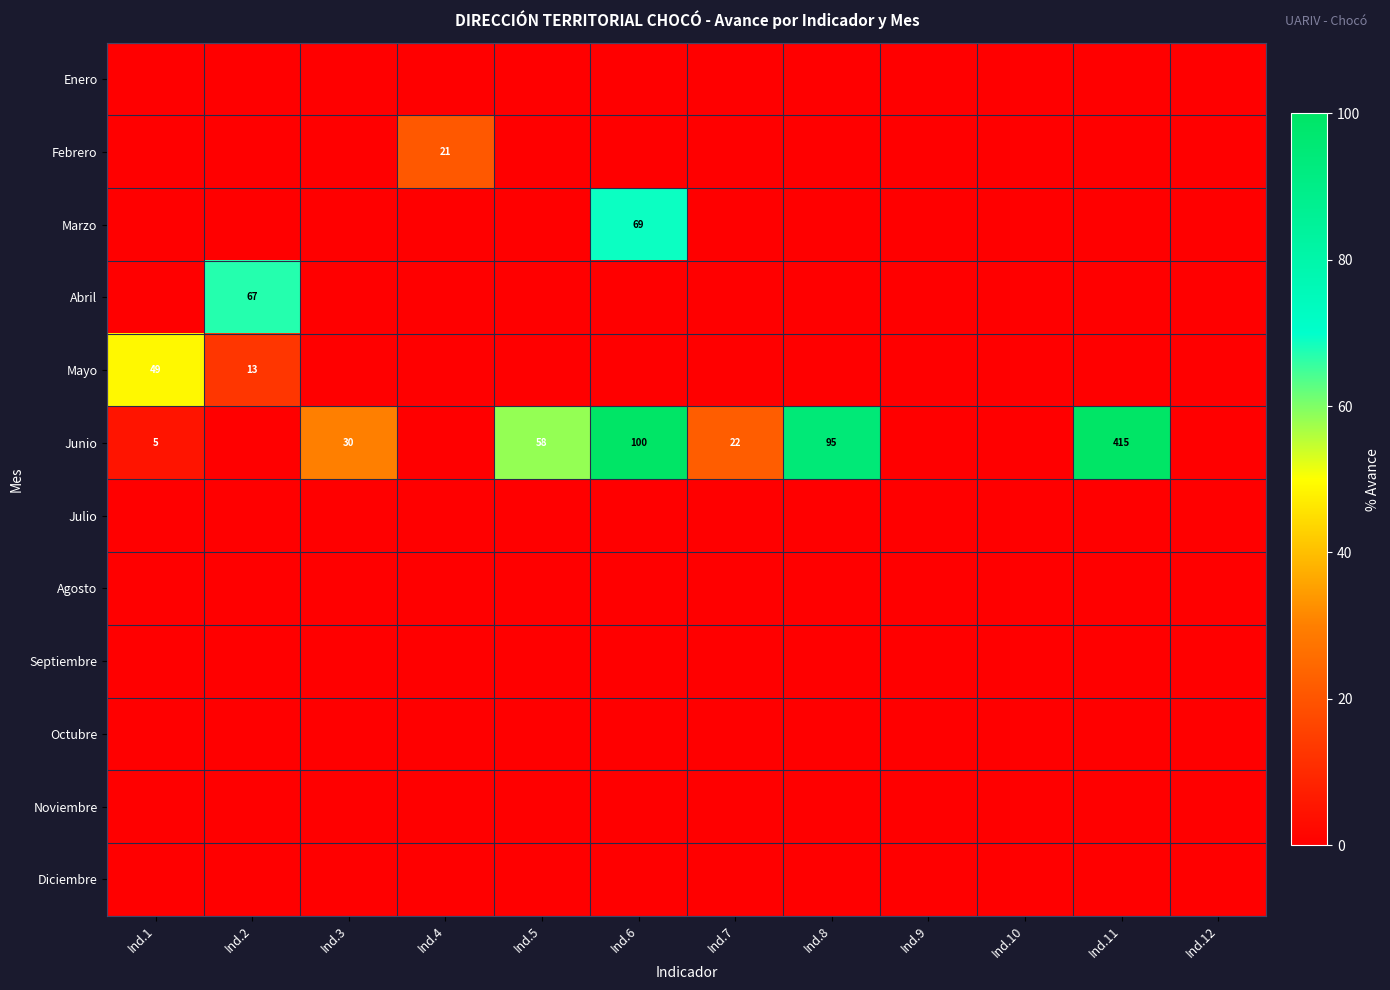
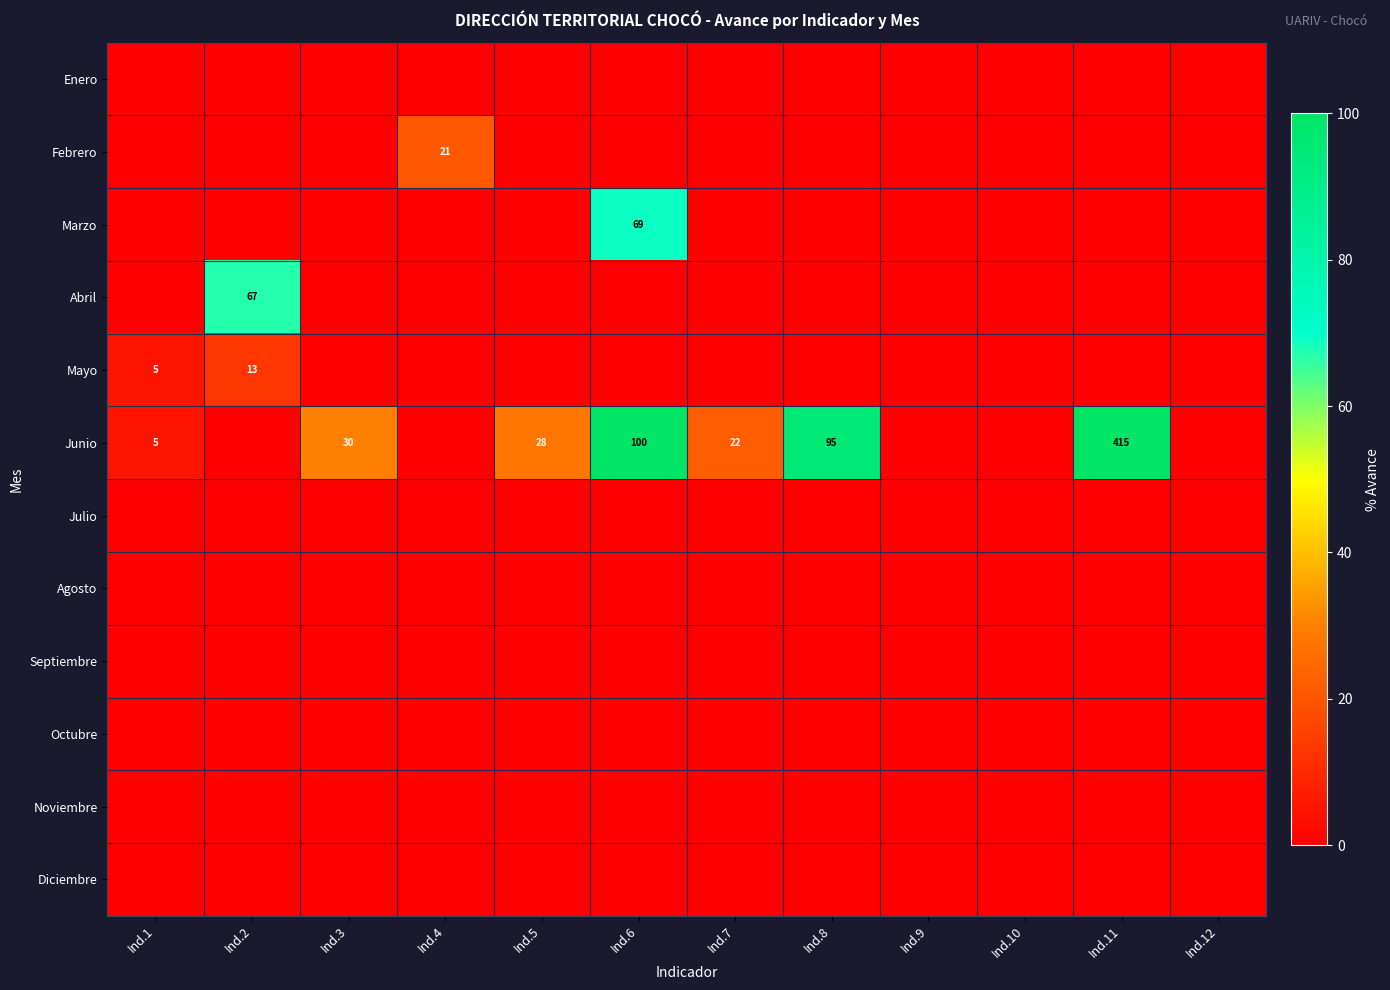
Mayo, Ind.1: 49 -> 5
Junio, Ind.5: 58 -> 28
